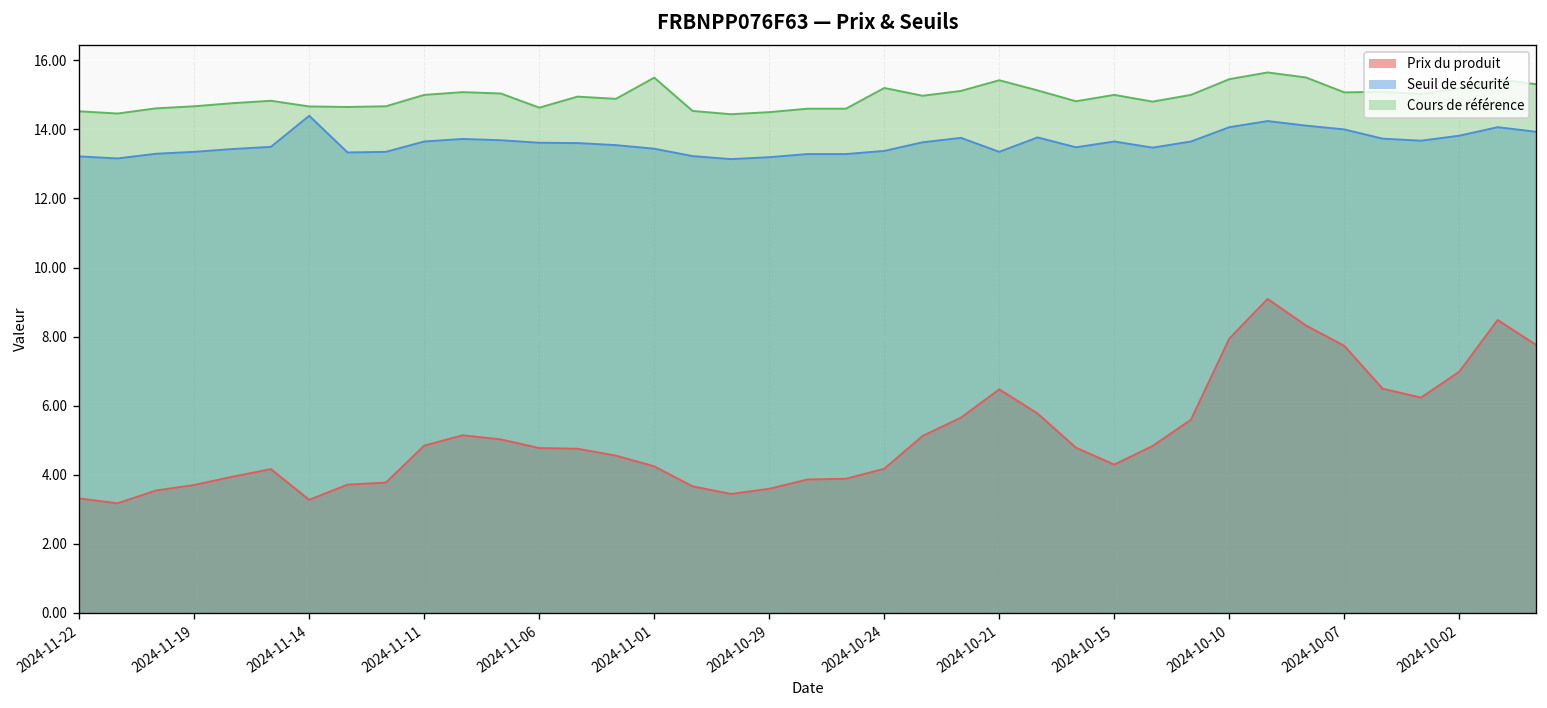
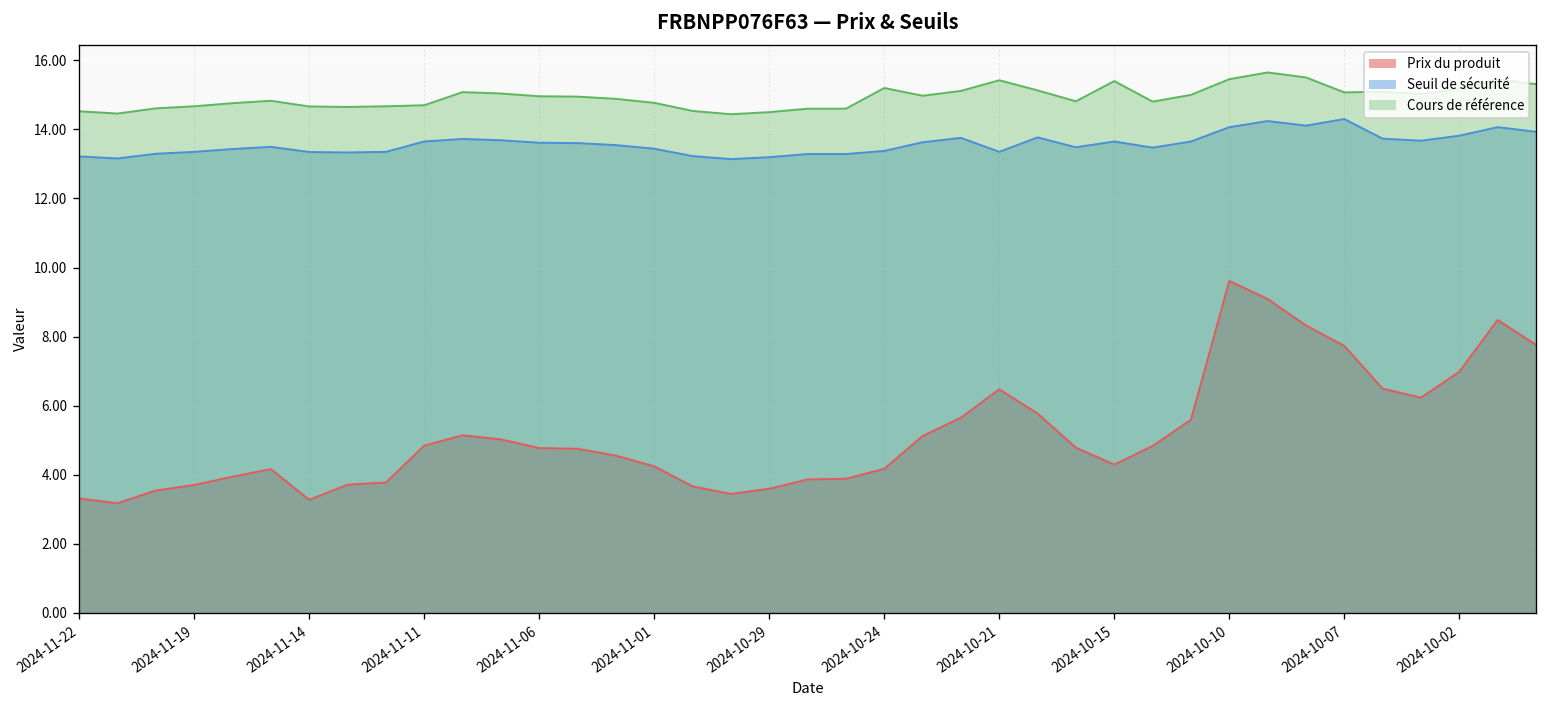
Seuil de sécurité, 2024-11-14: 14.4 -> 13.3
Cours de référence, 2024-11-11: 15.0 -> 14.7
Cours de référence, 2024-11-06: 14.6 -> 15.0
Cours de référence, 2024-11-01: 15.5 -> 14.8
Cours de référence, 2024-10-15: 15.0 -> 15.4
Prix du produit, 2024-10-10: 7.9 -> 9.6
Seuil de sécurité, 2024-10-07: 14.0 -> 14.3
